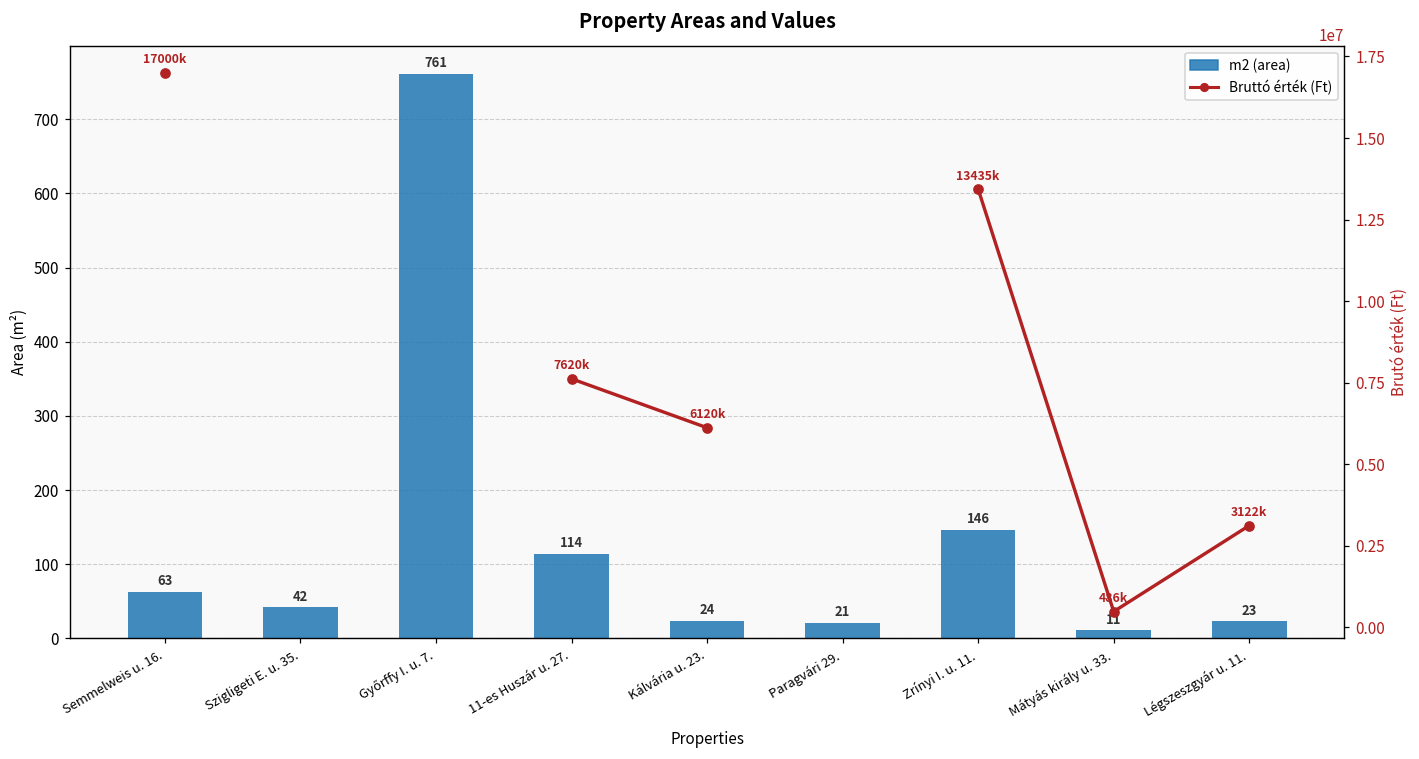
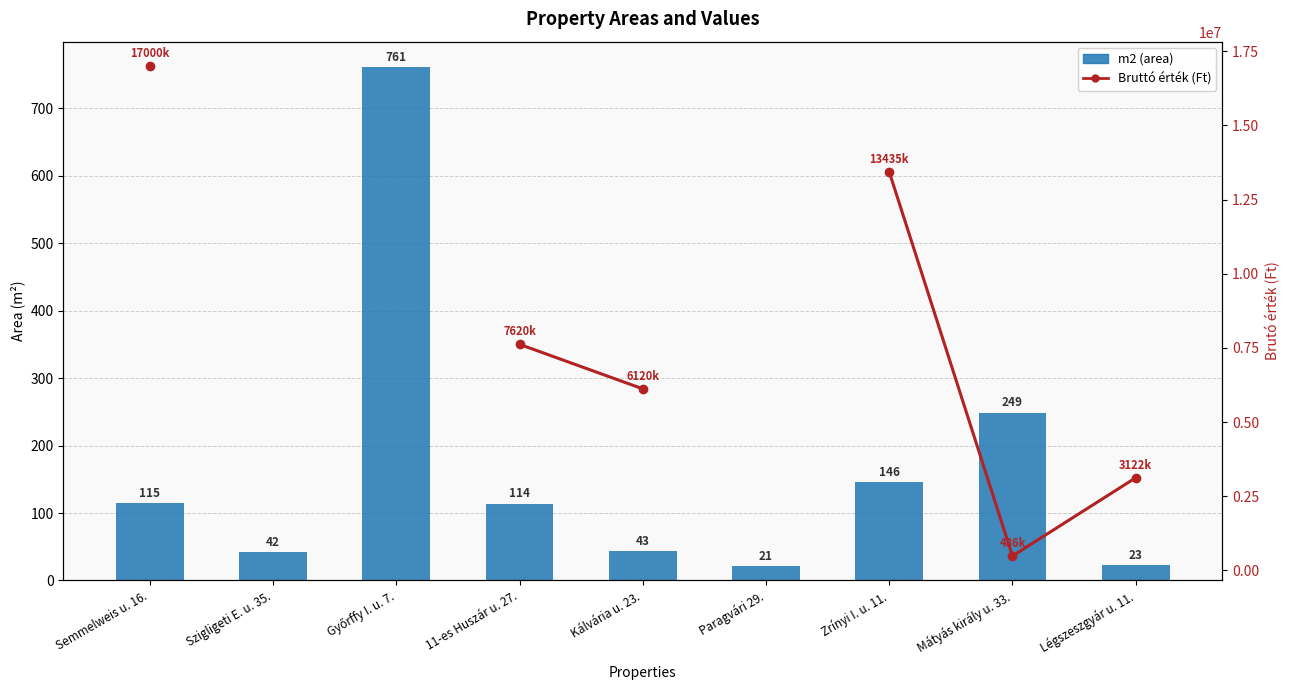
m2 (area), Semmelweis u. 16.: 63 -> 115
m2 (area), Kálvária u. 23.: 24 -> 43
m2 (area), Mátyás király u. 33.: 11 -> 249
